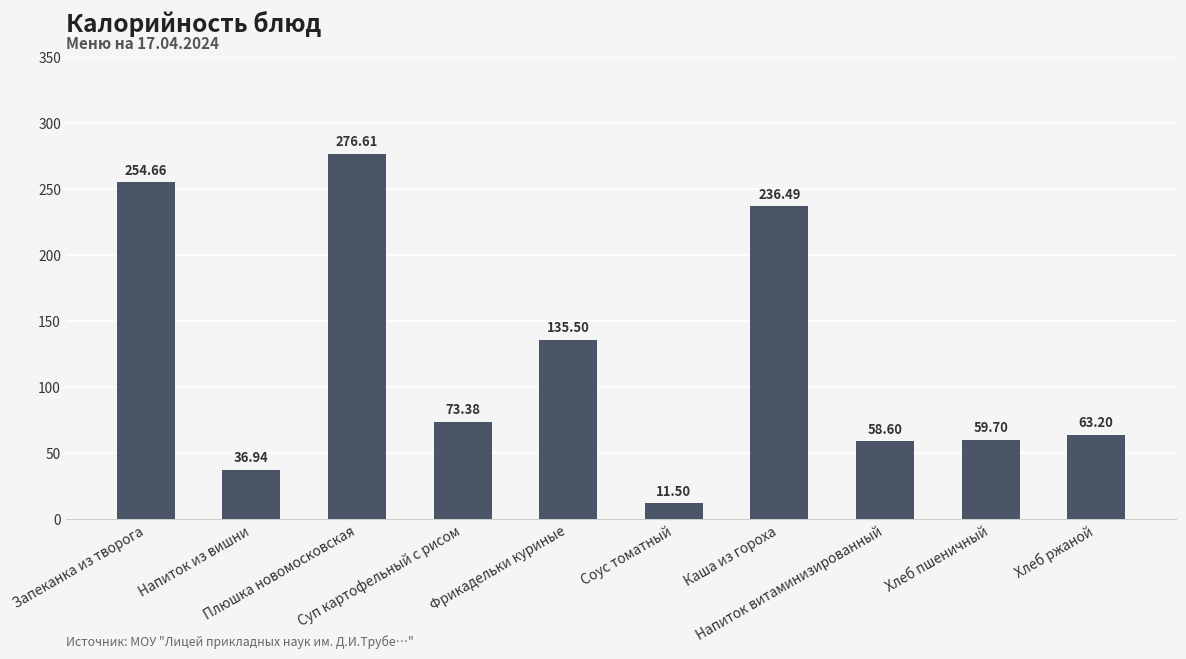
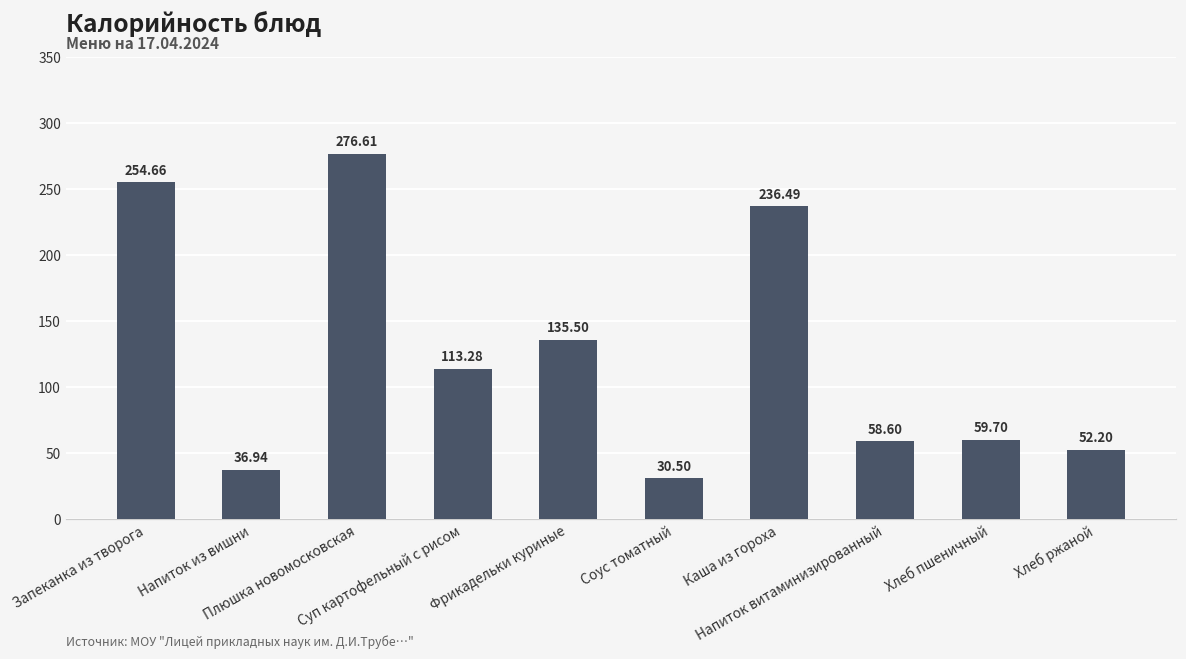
Суп картофельный с рисом: 73.38 -> 113.28
Соус томатный: 11.50 -> 30.50
Хлеб ржаной: 63.20 -> 52.20
